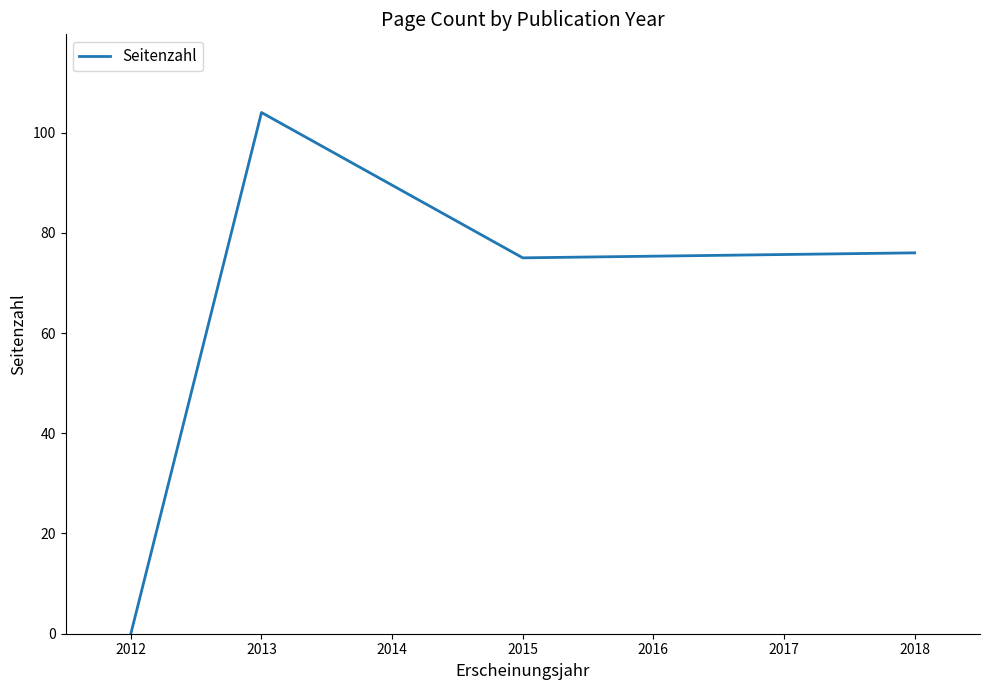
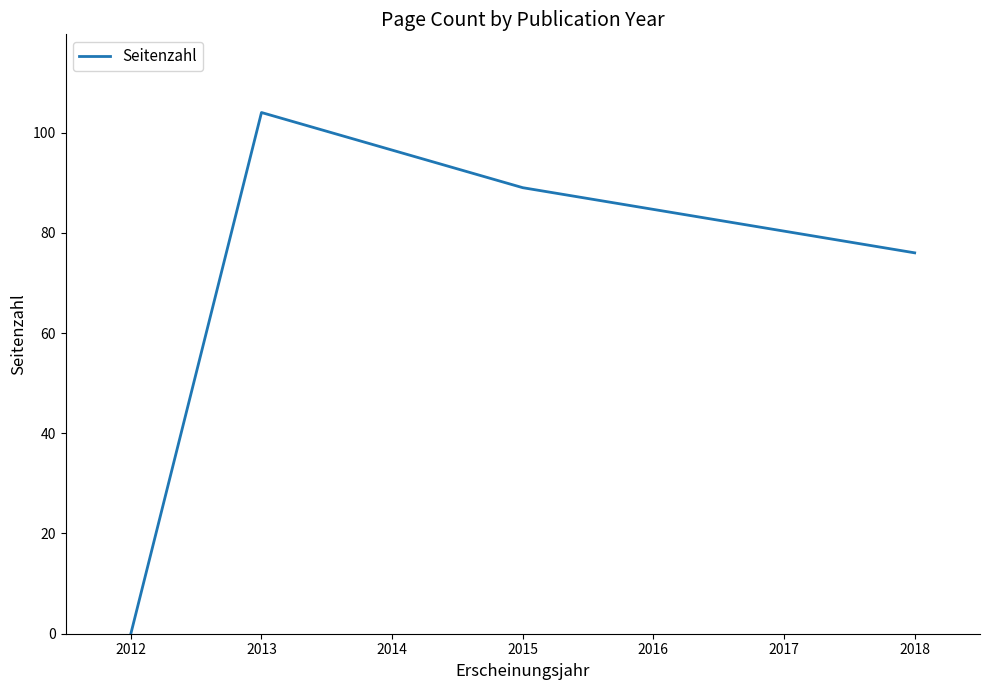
2015: 75 -> 89
